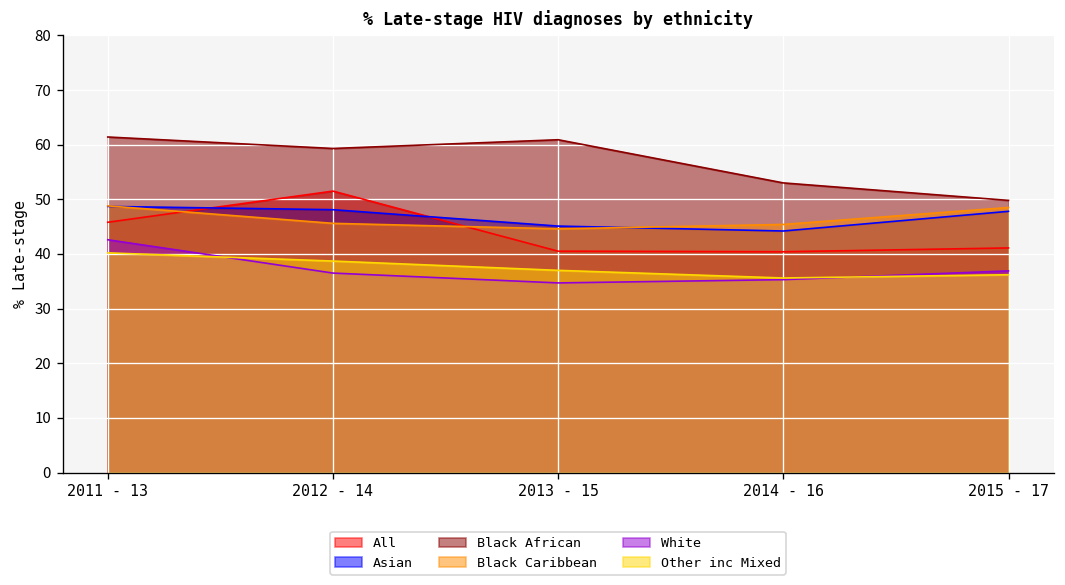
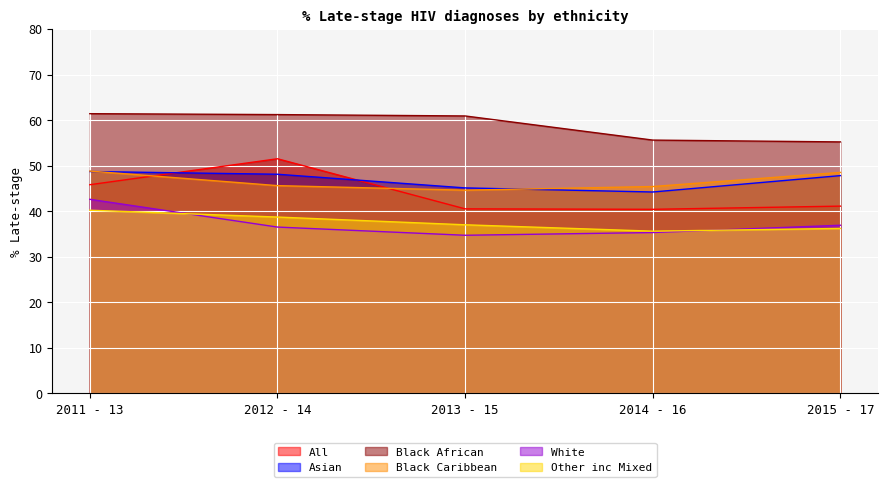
Black African, 2012 - 14: 59 -> 61
Black African, 2014 - 16: 53 -> 56
Black African, 2015 - 17: 50 -> 55
